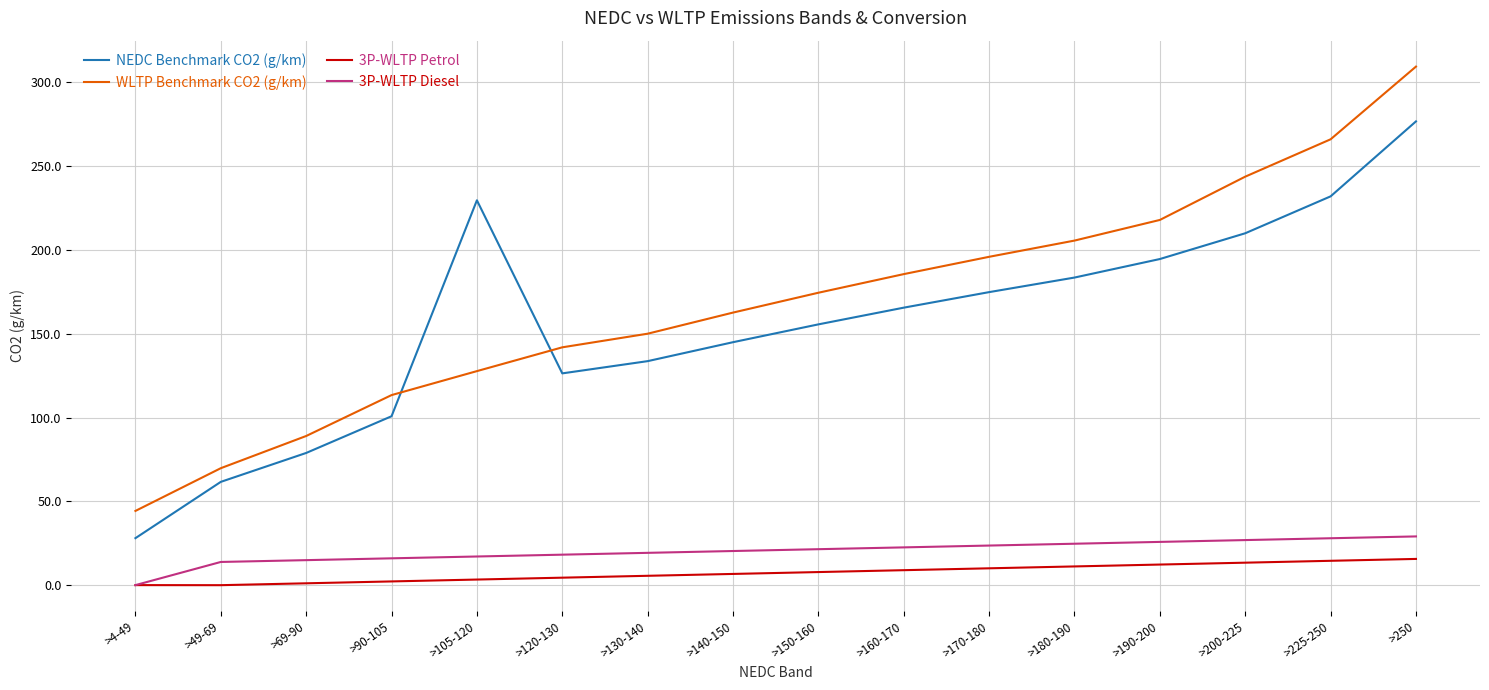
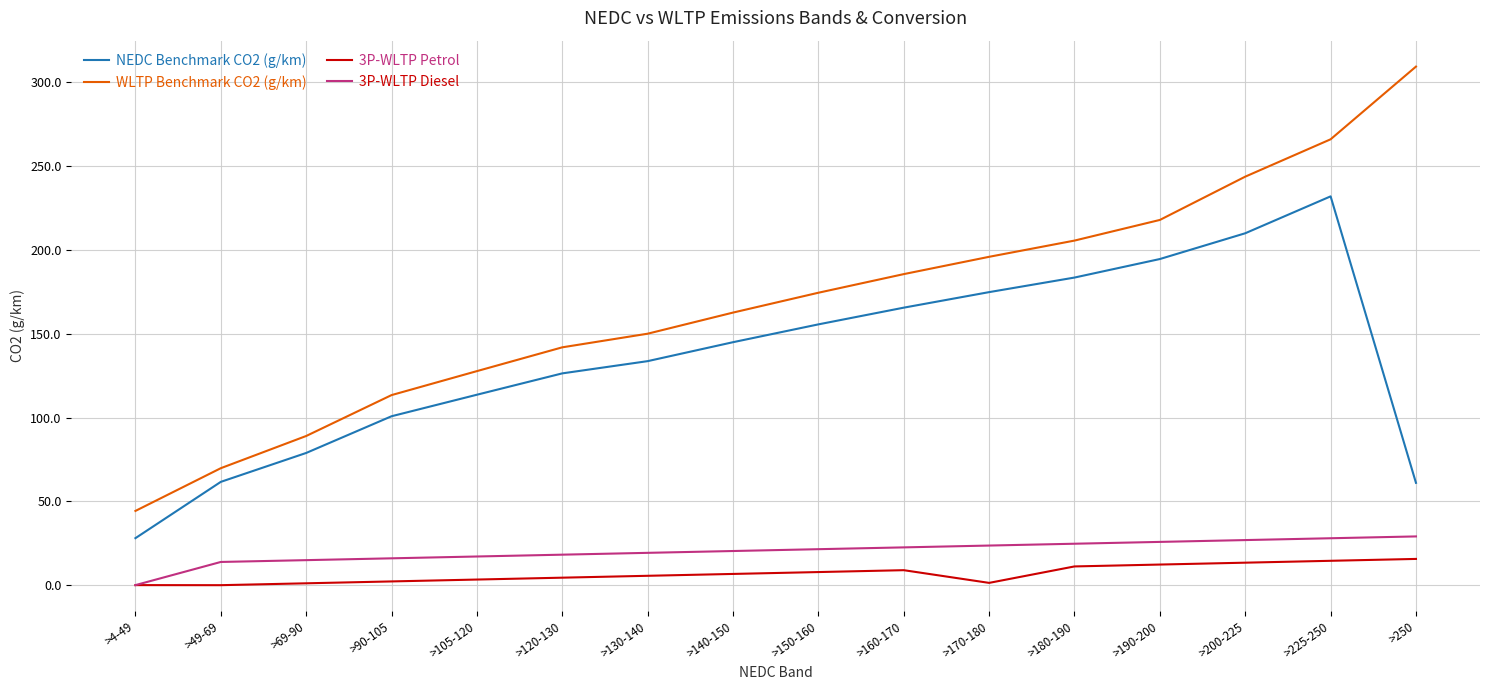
NEDC Benchmark CO2 (g/km), >105-120: 230 -> 114
3P-WLTP Petrol, >170-180: 10 -> 1
NEDC Benchmark CO2 (g/km), >250: 277 -> 61
